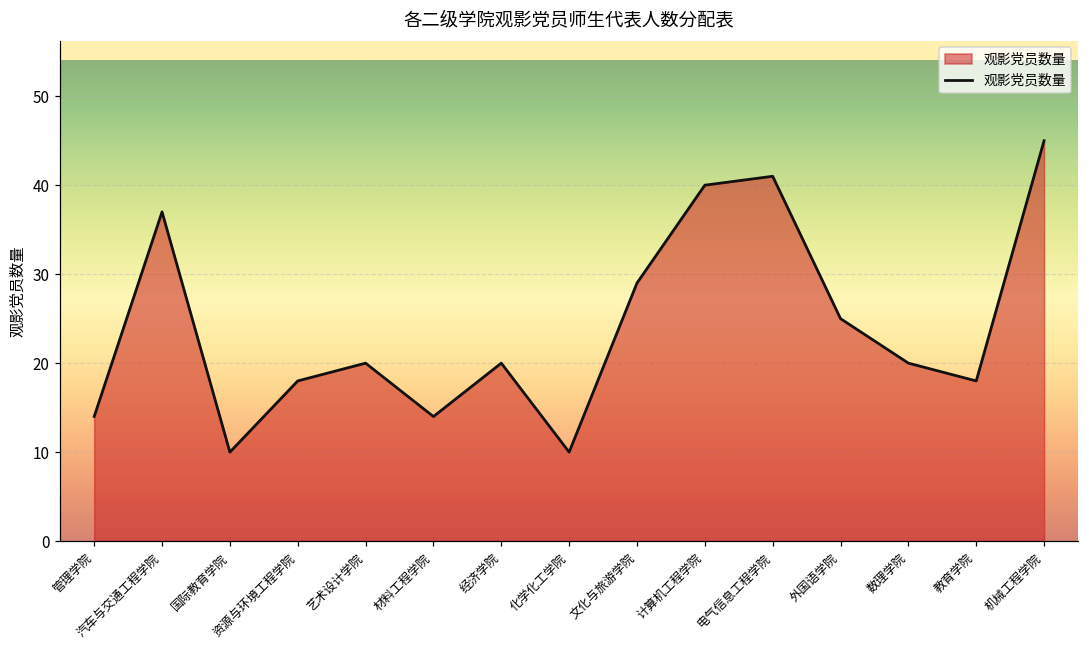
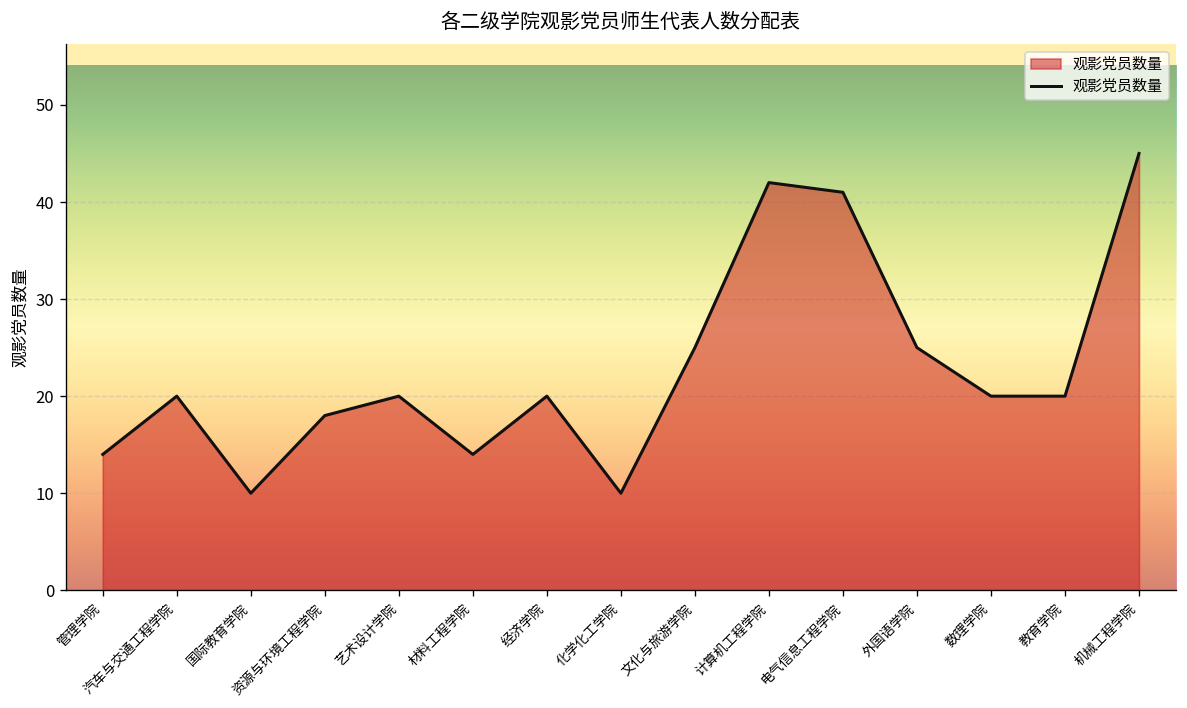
汽车与交通工程学院: 37 -> 20
文化与旅游学院: 29 -> 25
计算机工程学院: 40 -> 42
教育学院: 18 -> 20
